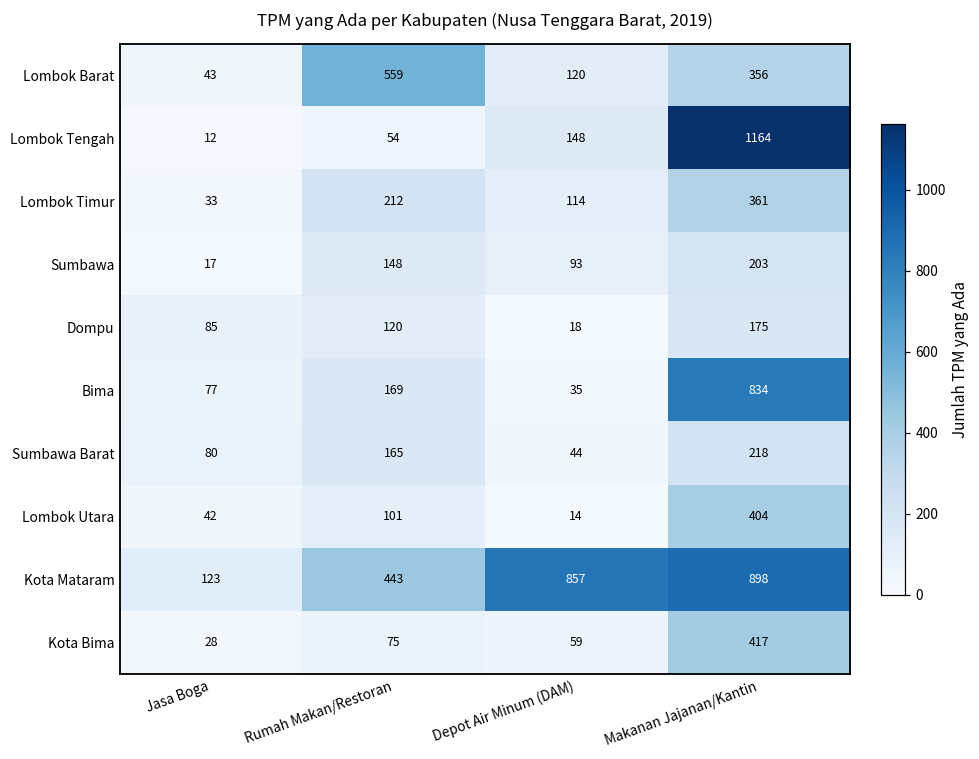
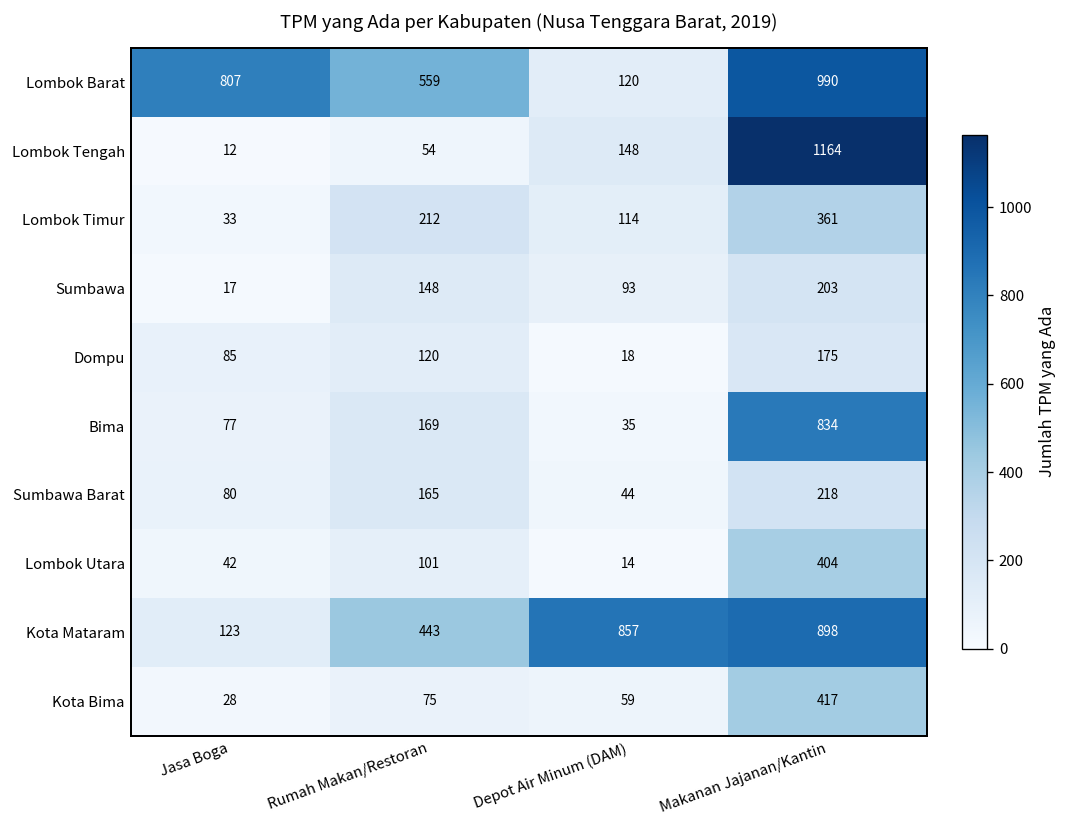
Lombok Barat, Jasa Boga: 43 -> 807
Lombok Barat, Makanan Jajanan/Kantin: 356 -> 990
